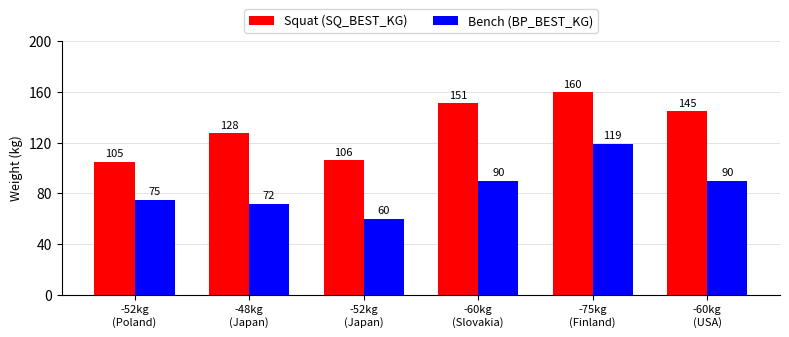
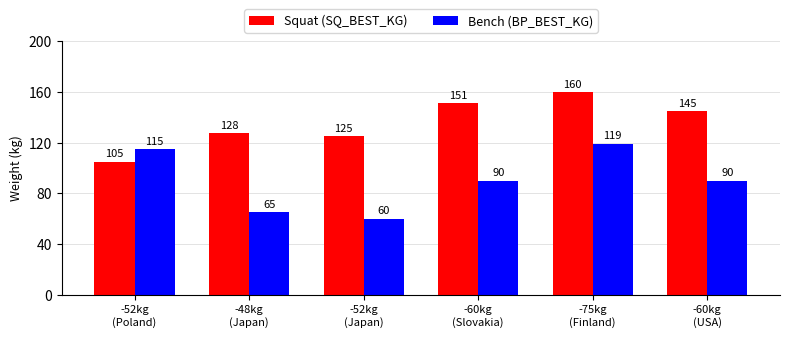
Bench (BP_BEST_KG), -52kg (Poland): 75 -> 115
Bench (BP_BEST_KG), -48kg (Japan): 72 -> 65
Squat (SQ_BEST_KG), -52kg (Japan): 106 -> 125
